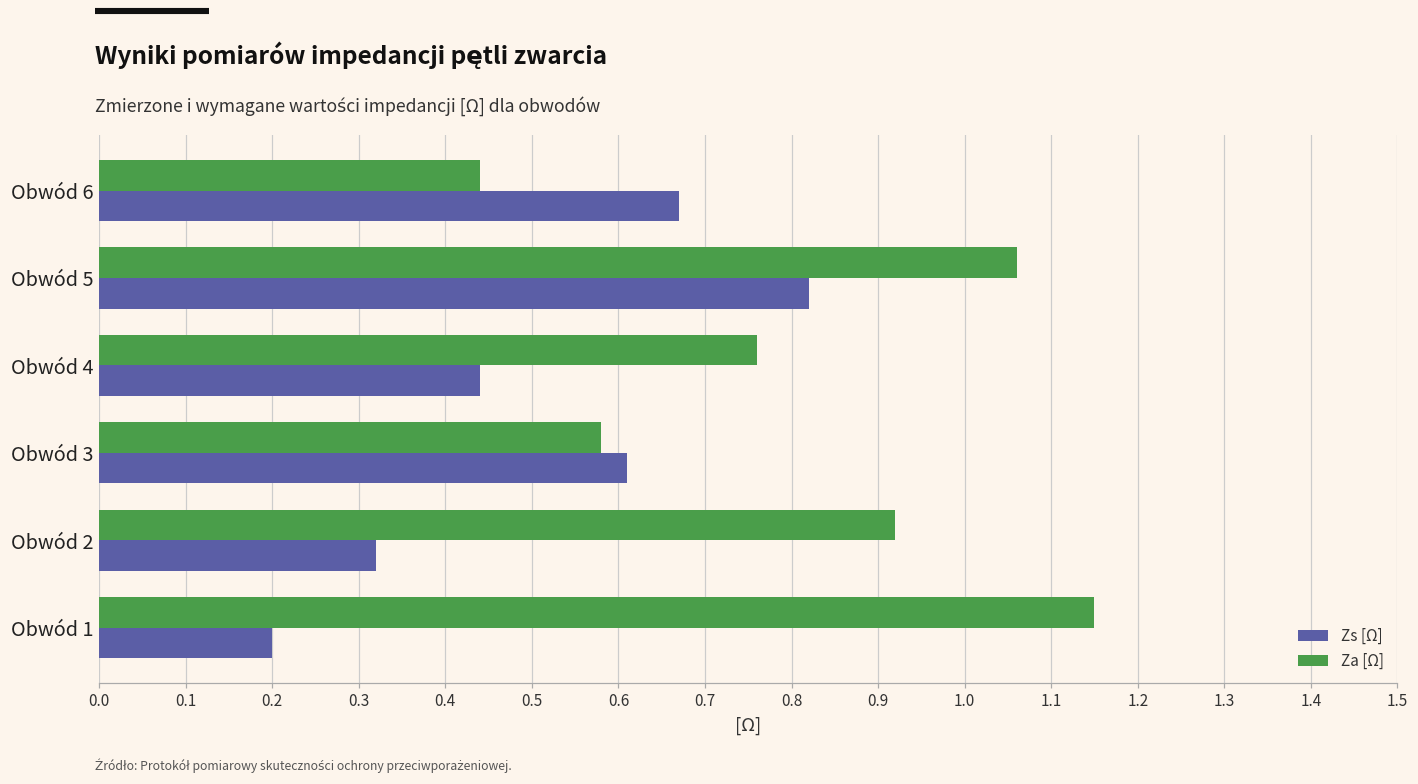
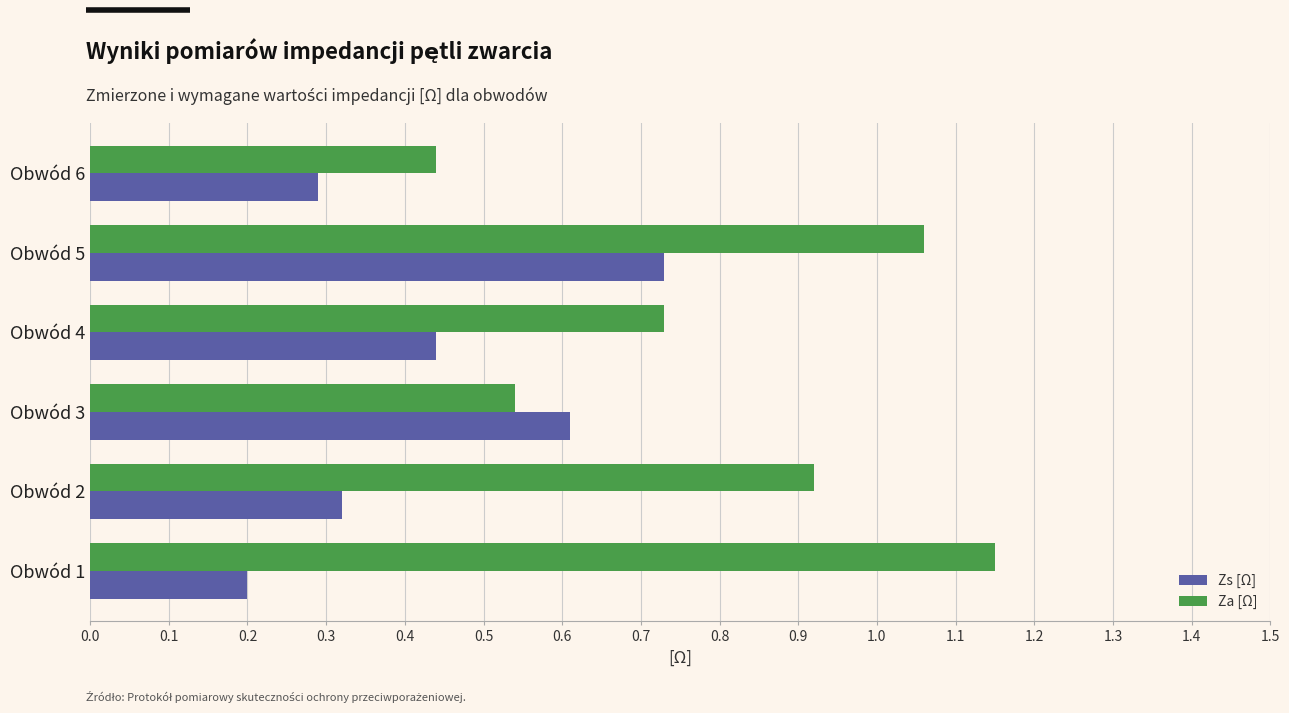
Zs [Ω], Obwód 6: 0.67 -> 0.29
Zs [Ω], Obwód 5: 0.82 -> 0.73
Za [Ω], Obwód 4: 0.76 -> 0.73
Za [Ω], Obwód 3: 0.58 -> 0.54
